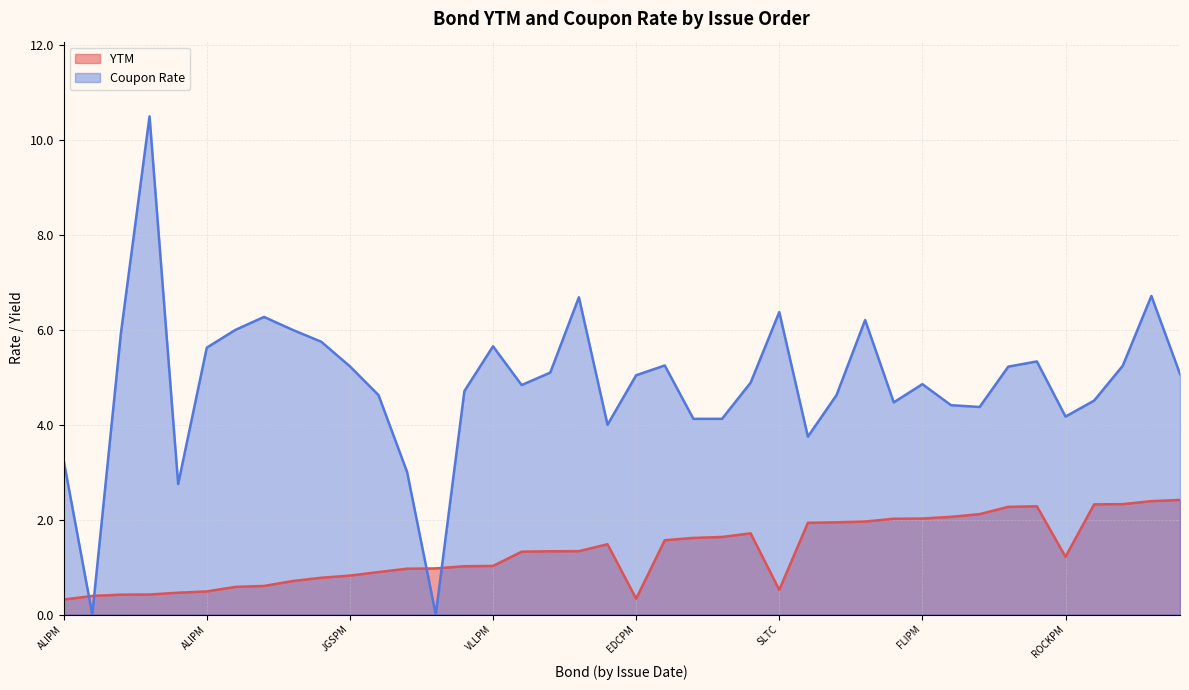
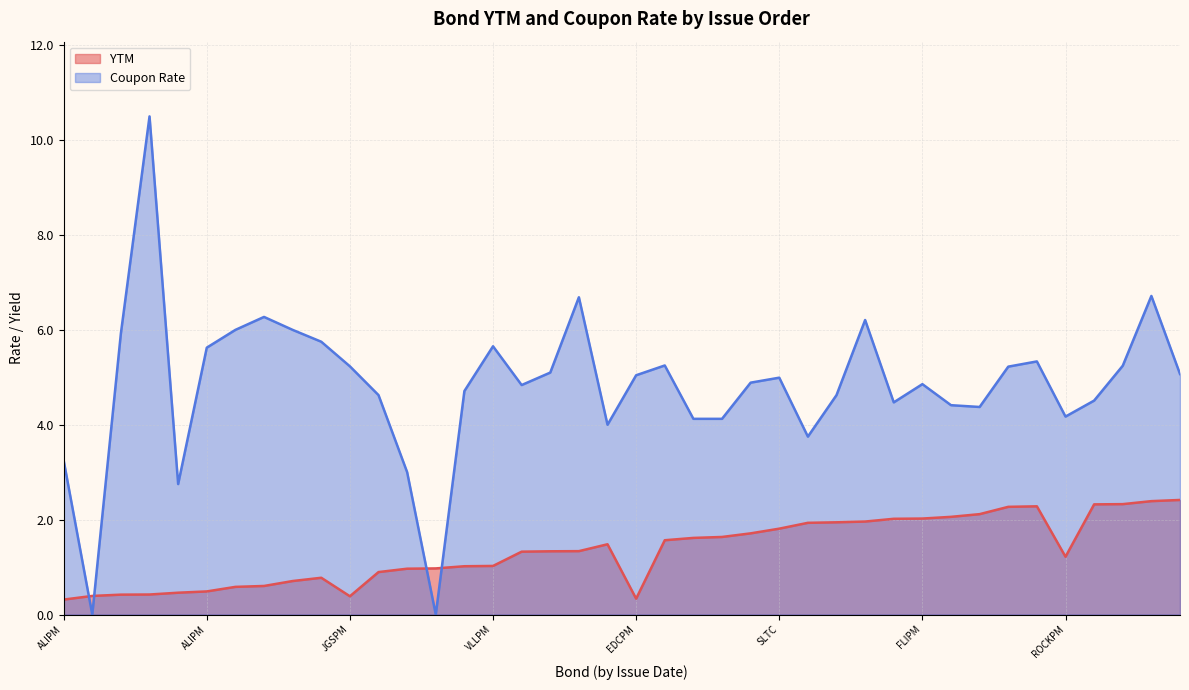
YTM, JGSPM: 0.8 -> 0.4
YTM, SLTC: 0.5 -> 1.8
Coupon Rate, SLTC: 6.4 -> 5.0
